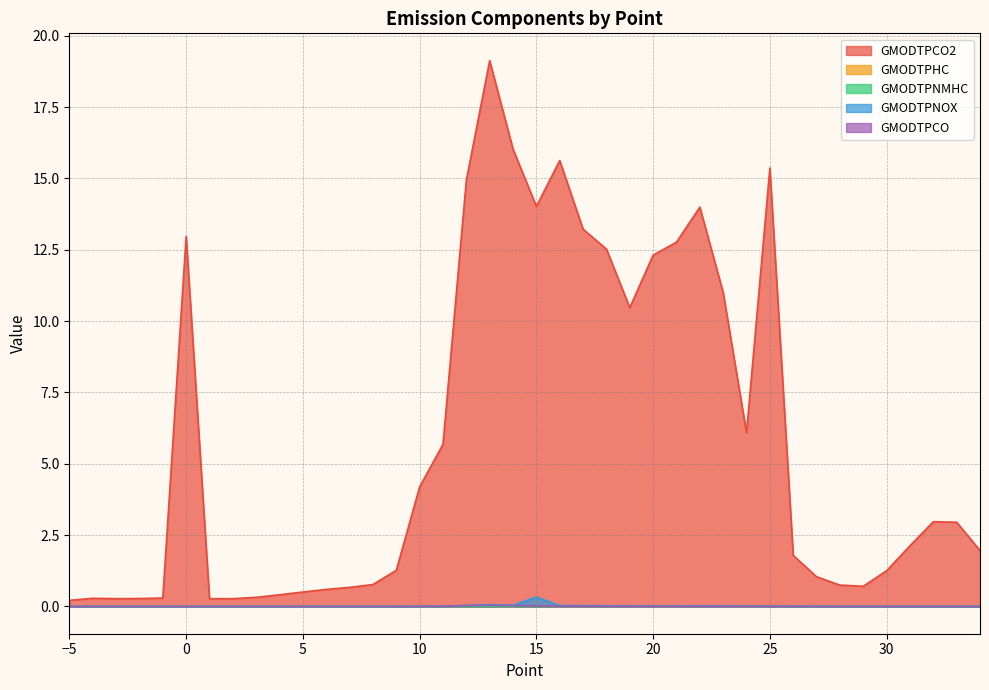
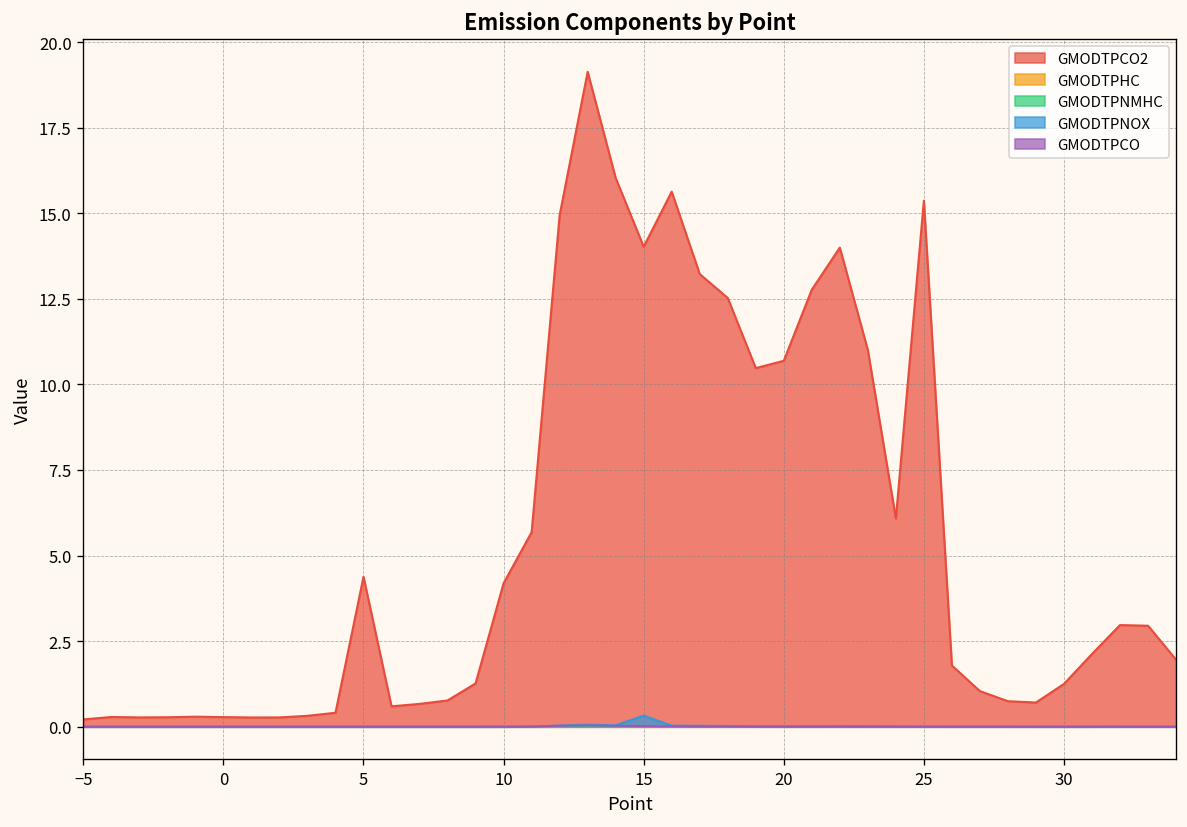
GMODTPCO2, 0: 13.0 -> 0.3
GMODTPCO2, 5: 0.5 -> 4.4
GMODTPCO2, 20: 12.3 -> 10.7
